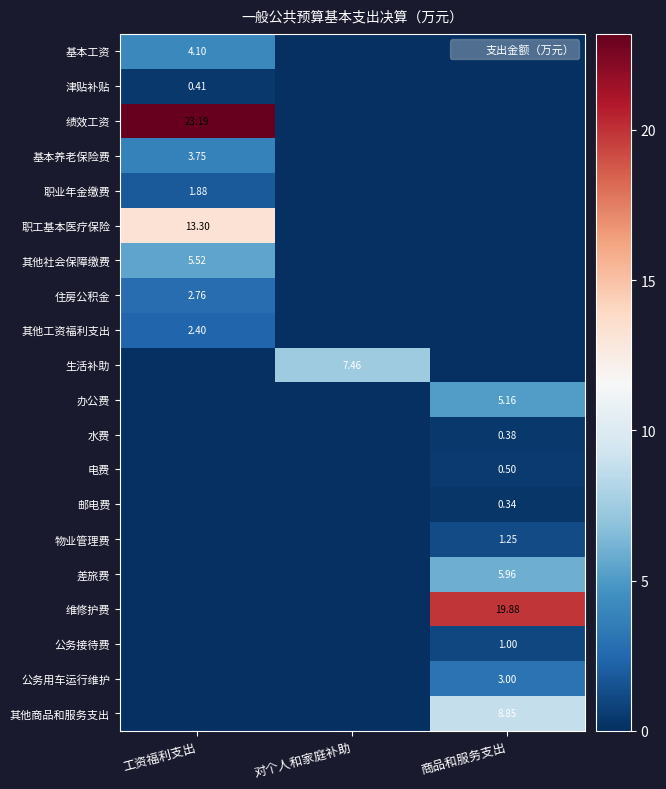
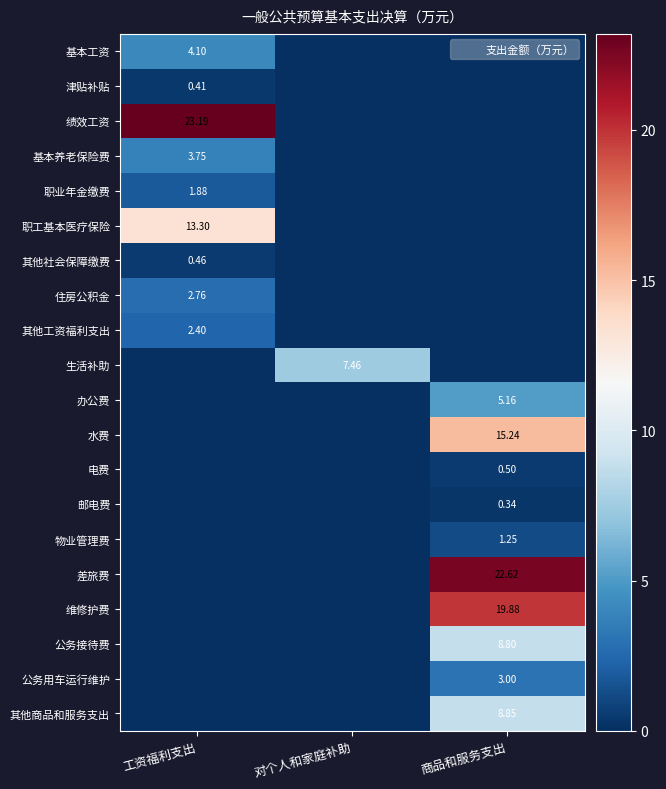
其他社会保障缴费, 工资福利支出: 5.52 -> 0.46
水费, 商品和服务支出: 0.38 -> 15.24
差旅费, 商品和服务支出: 5.96 -> 22.62
公务接待费, 商品和服务支出: 1.00 -> 8.80
